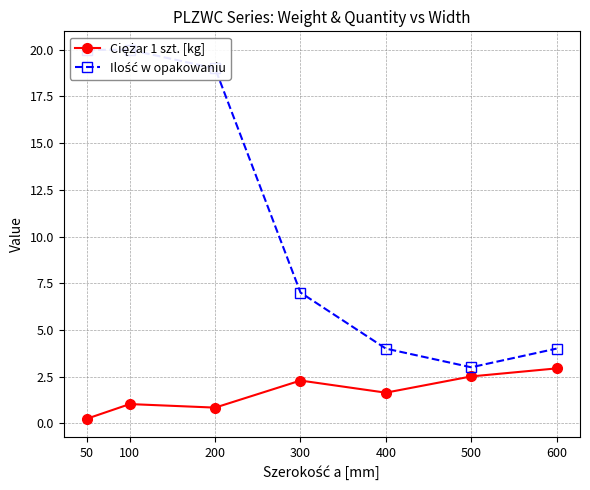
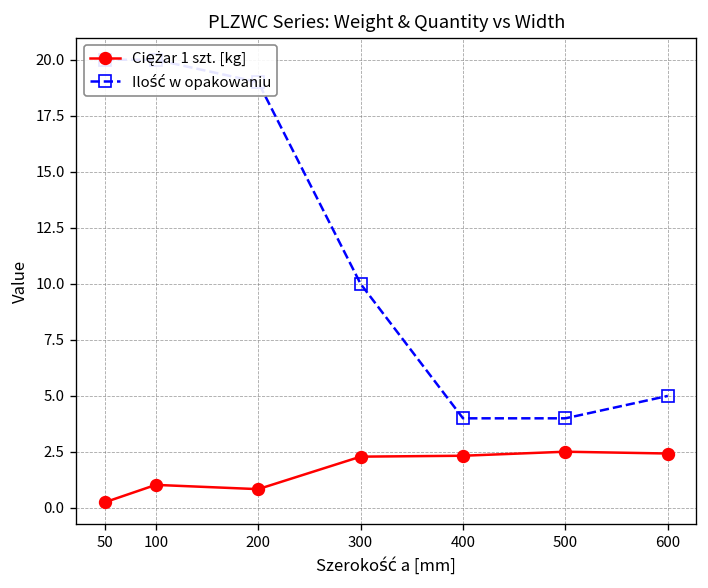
Ilość w opakowaniu, 300: 7 -> 10
Ciężar 1 szt. [kg], 400: 1.6 -> 2.3
Ilość w opakowaniu, 500: 3 -> 4
Ciężar 1 szt. [kg], 600: 2.9 -> 2.4
Ilość w opakowaniu, 600: 4 -> 5
